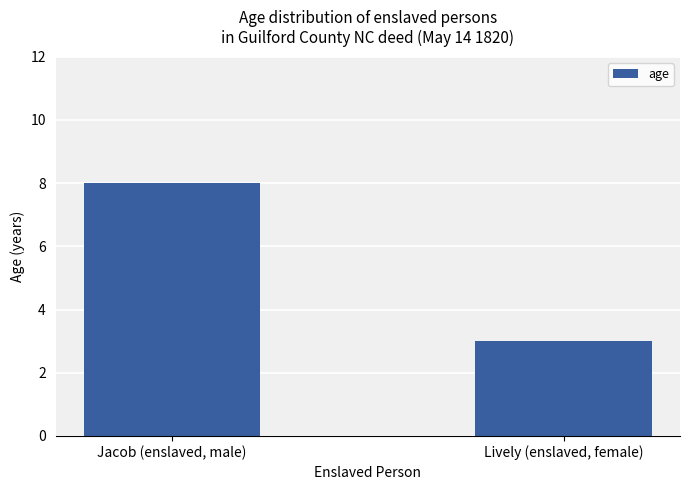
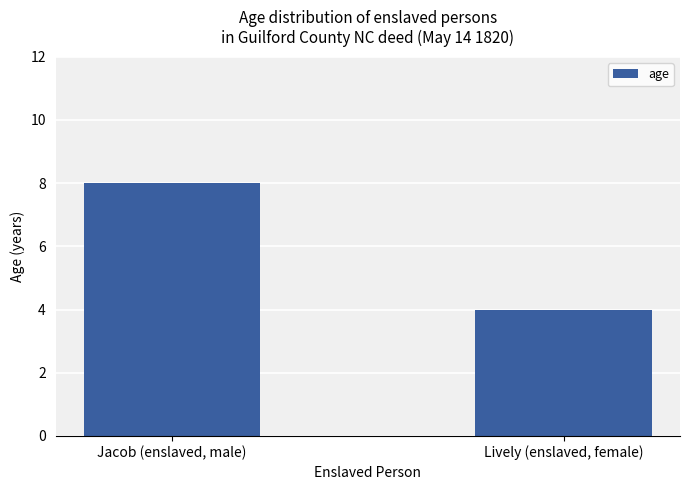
Lively (enslaved, female): 3 -> 4
